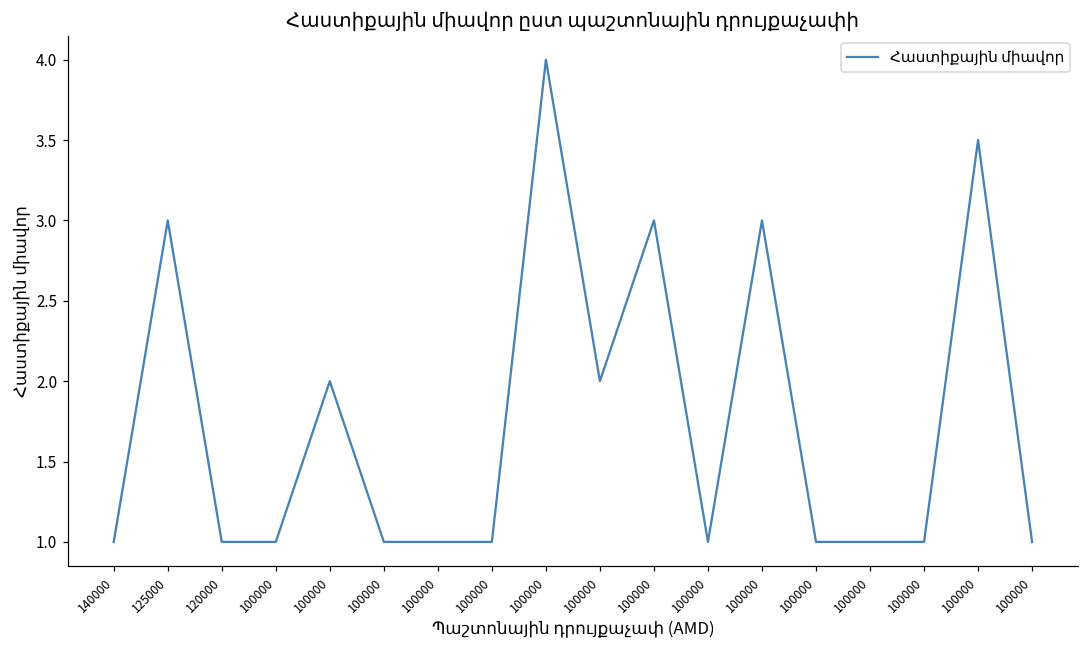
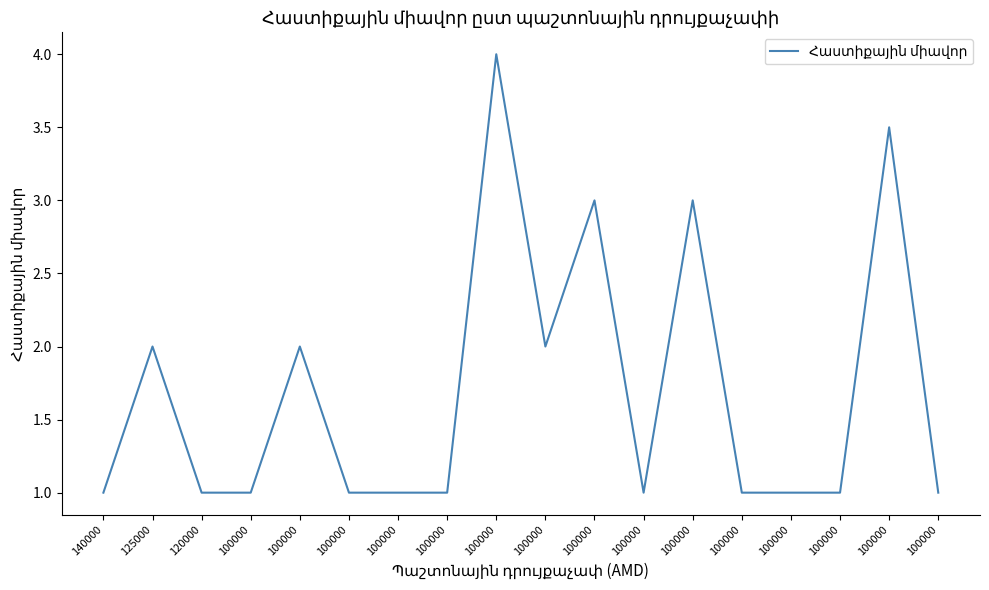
125000: 3 -> 2
